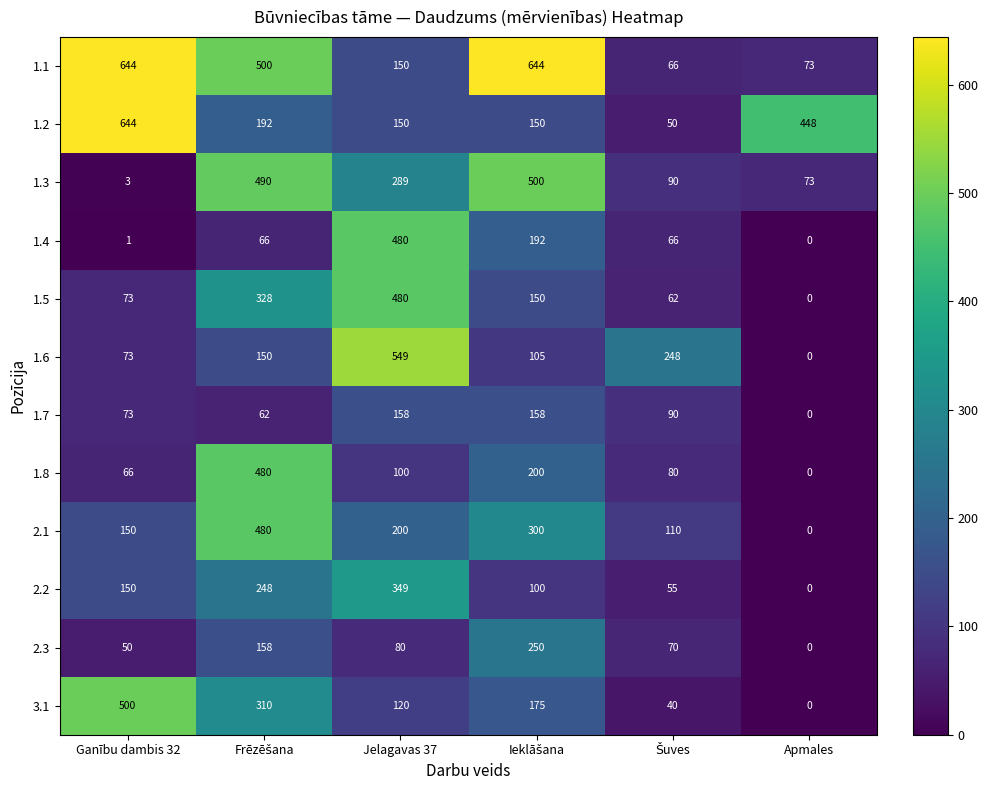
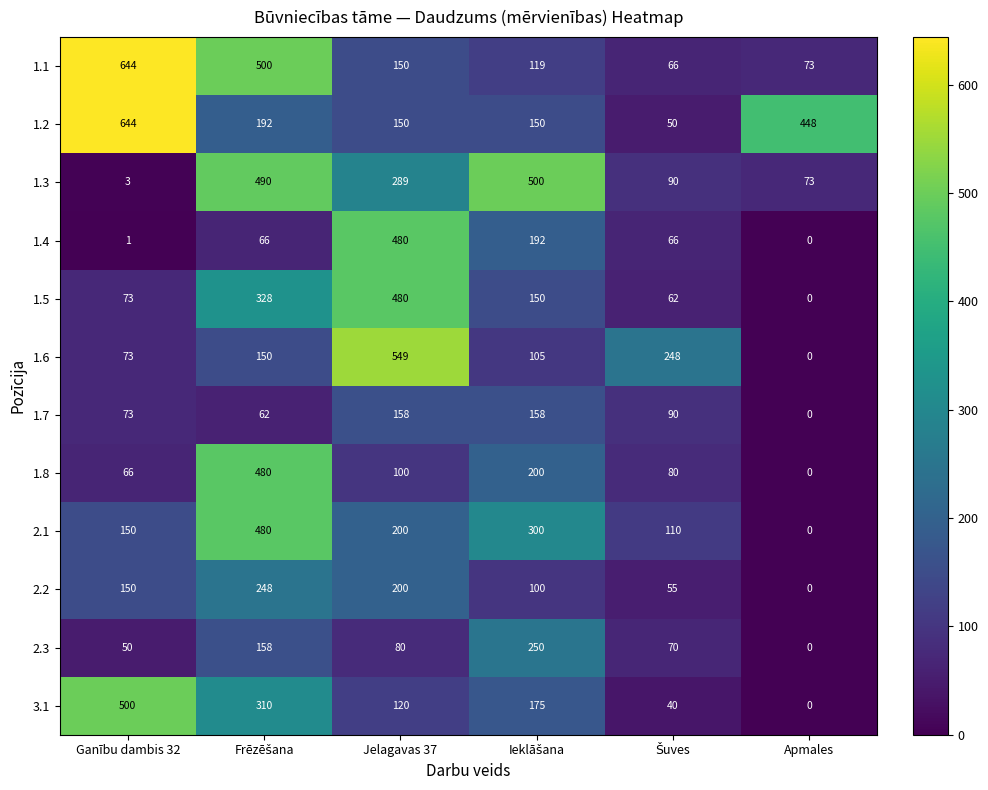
1.1, Ieklāšana: 644 -> 119
2.2, Jelagavas 37: 349 -> 200
